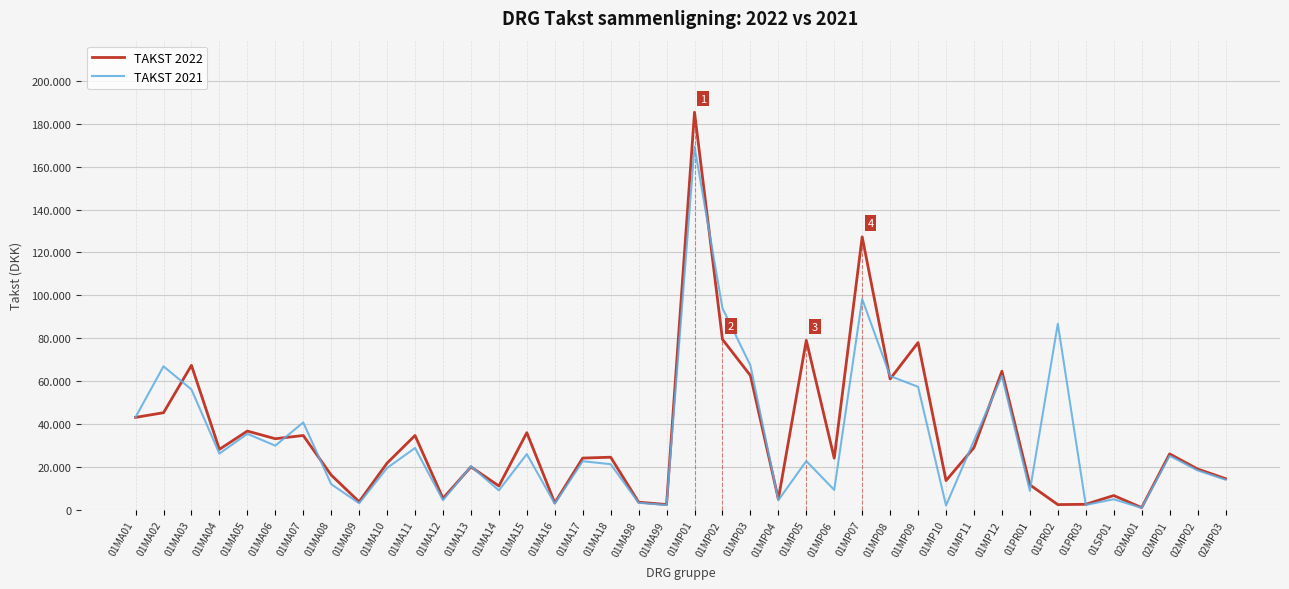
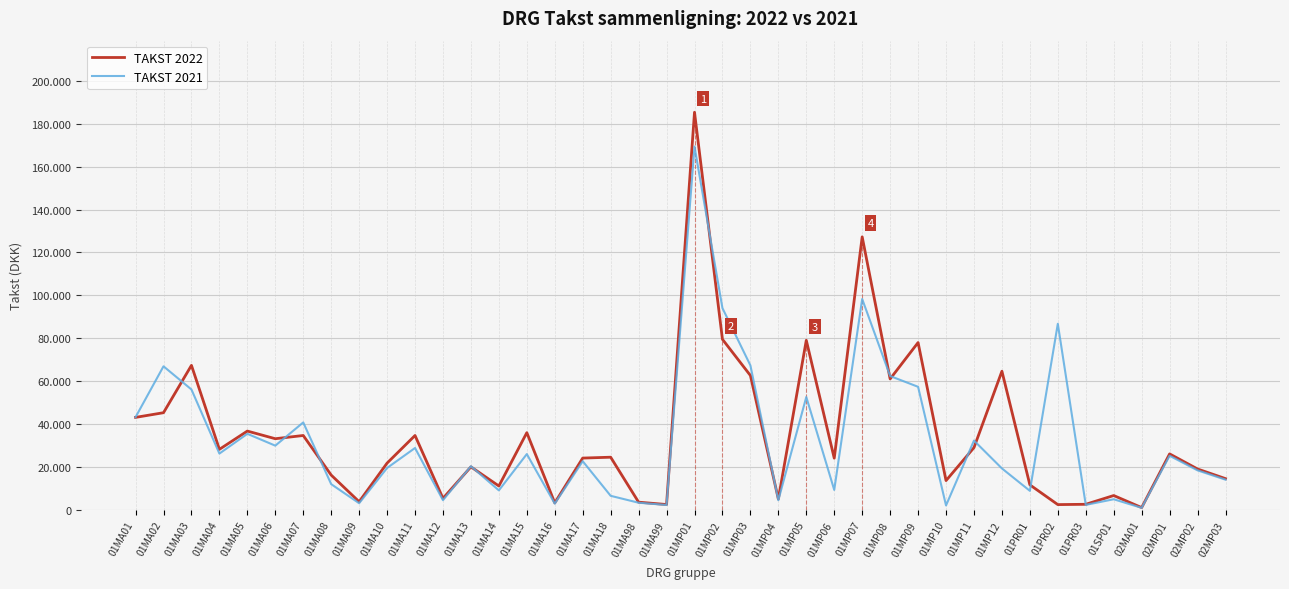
TAKST 2021, 01MA18: 21 -> 7
TAKST 2021, 01MP05: 23 -> 53
TAKST 2021, 01MP12: 62 -> 19
